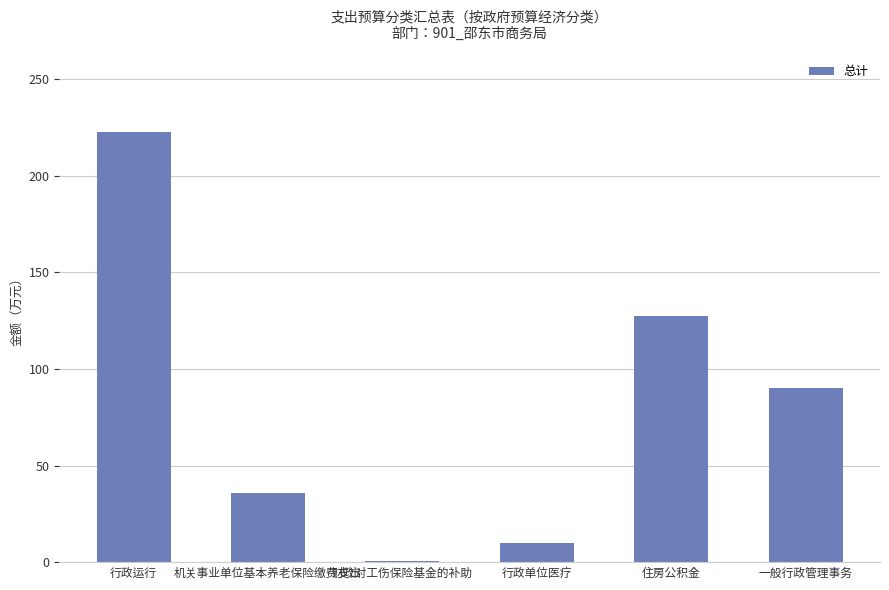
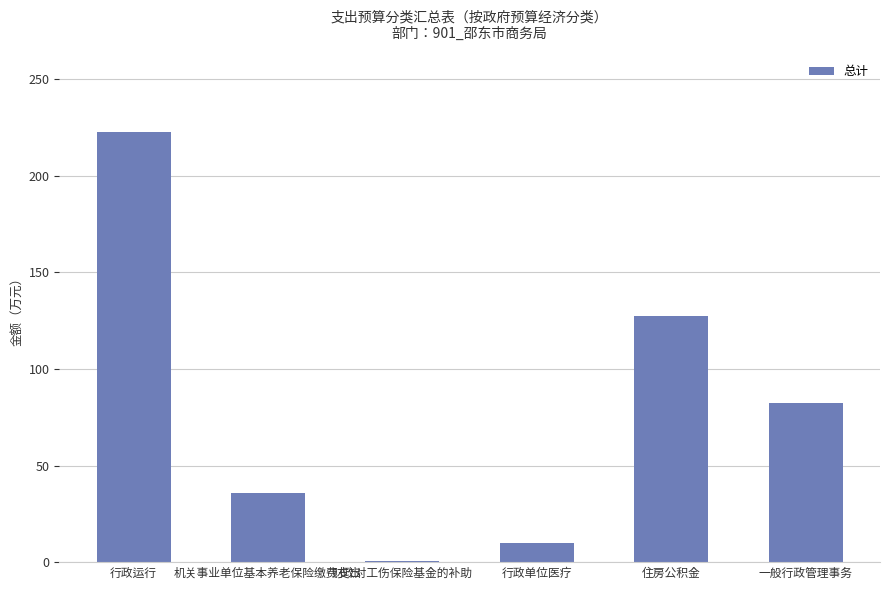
一般行政管理事务: 90 -> 82
